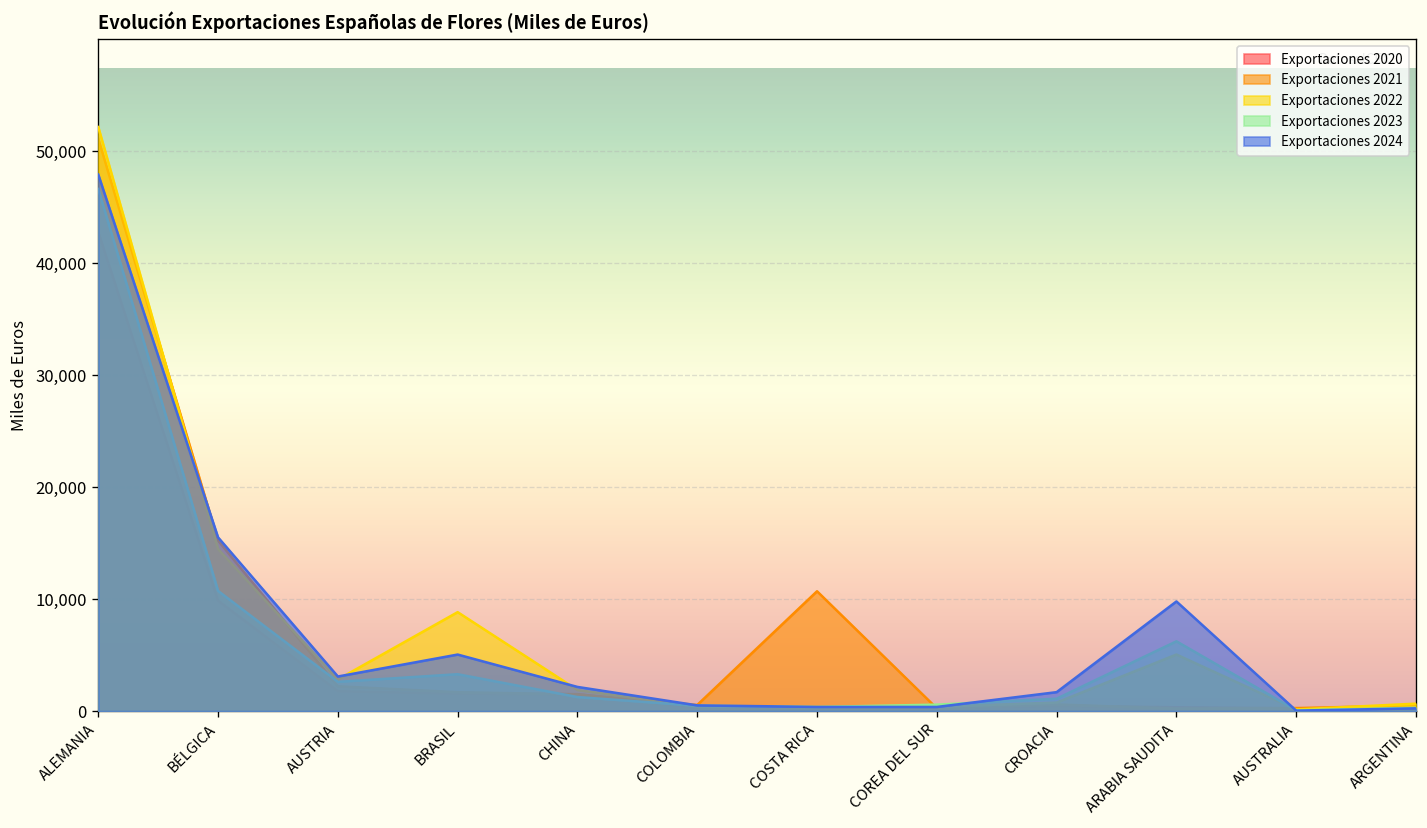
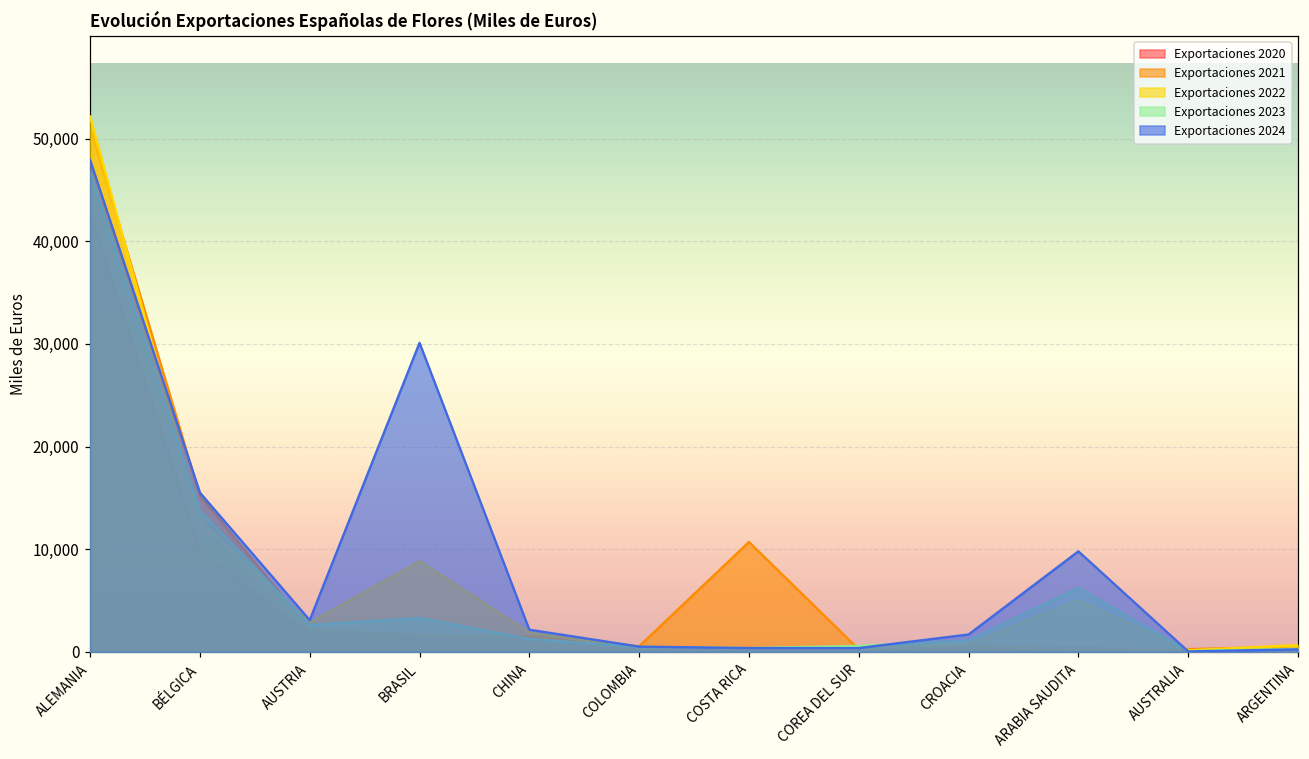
Exportaciones 2022, BÉLGICA: 14,000 -> 13,000
Exportaciones 2023, BÉLGICA: 11,000 -> 14,000
Exportaciones 2024, BRASIL: 5,000 -> 30,000
